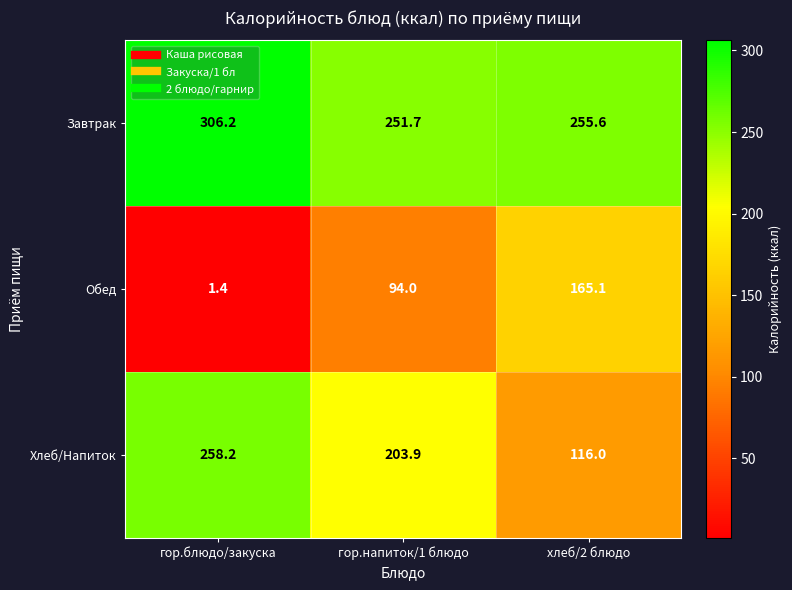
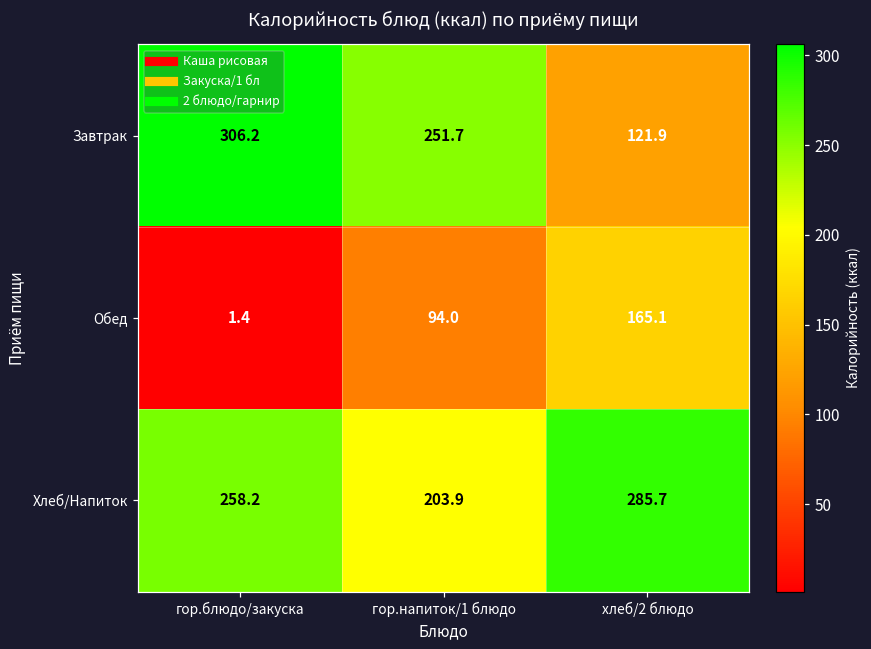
Завтрак, хлеб/2 блюдо: 255.6 -> 121.9
Хлеб/Напиток, хлеб/2 блюдо: 116.0 -> 285.7
